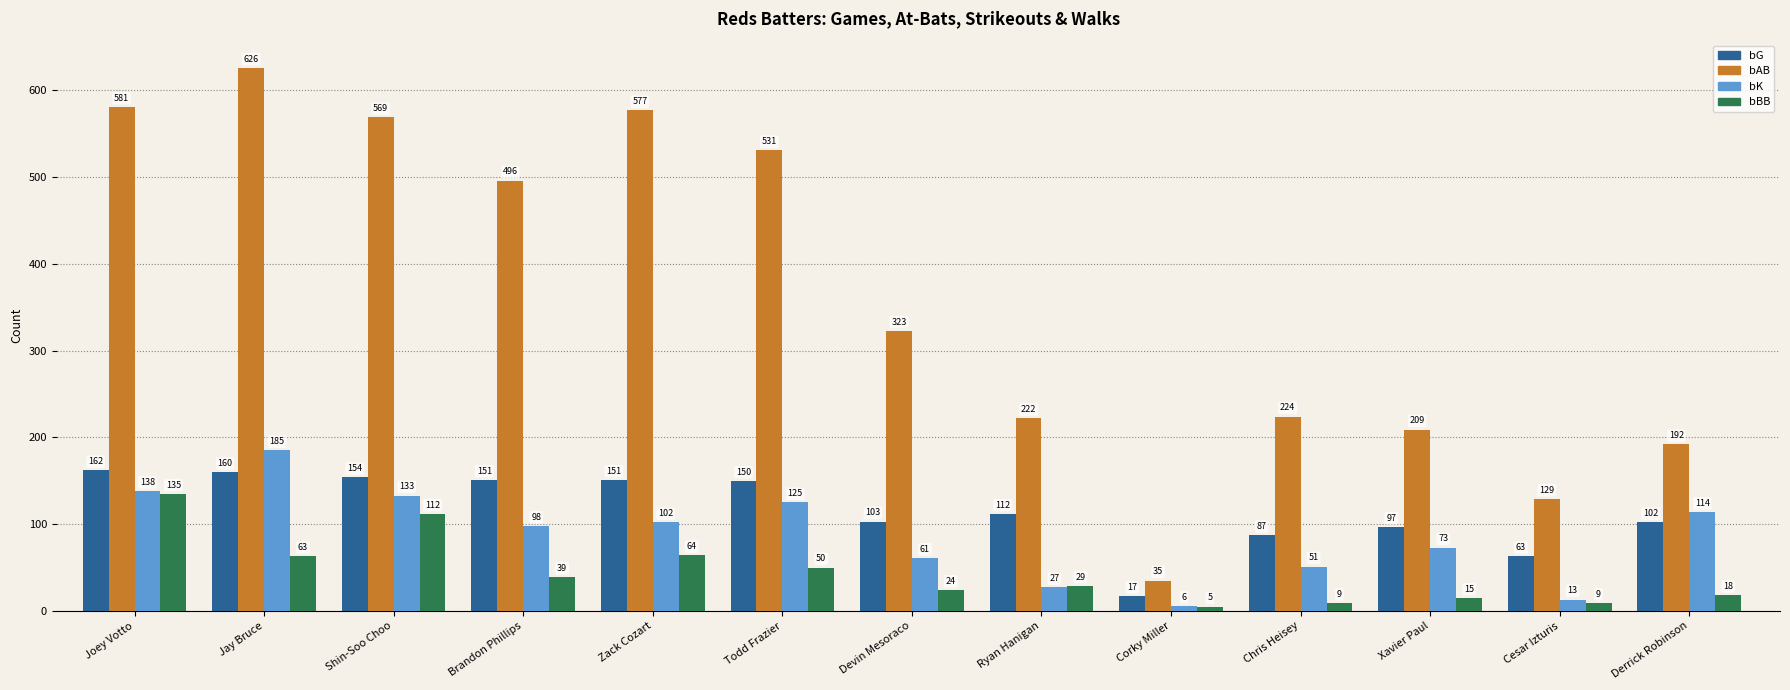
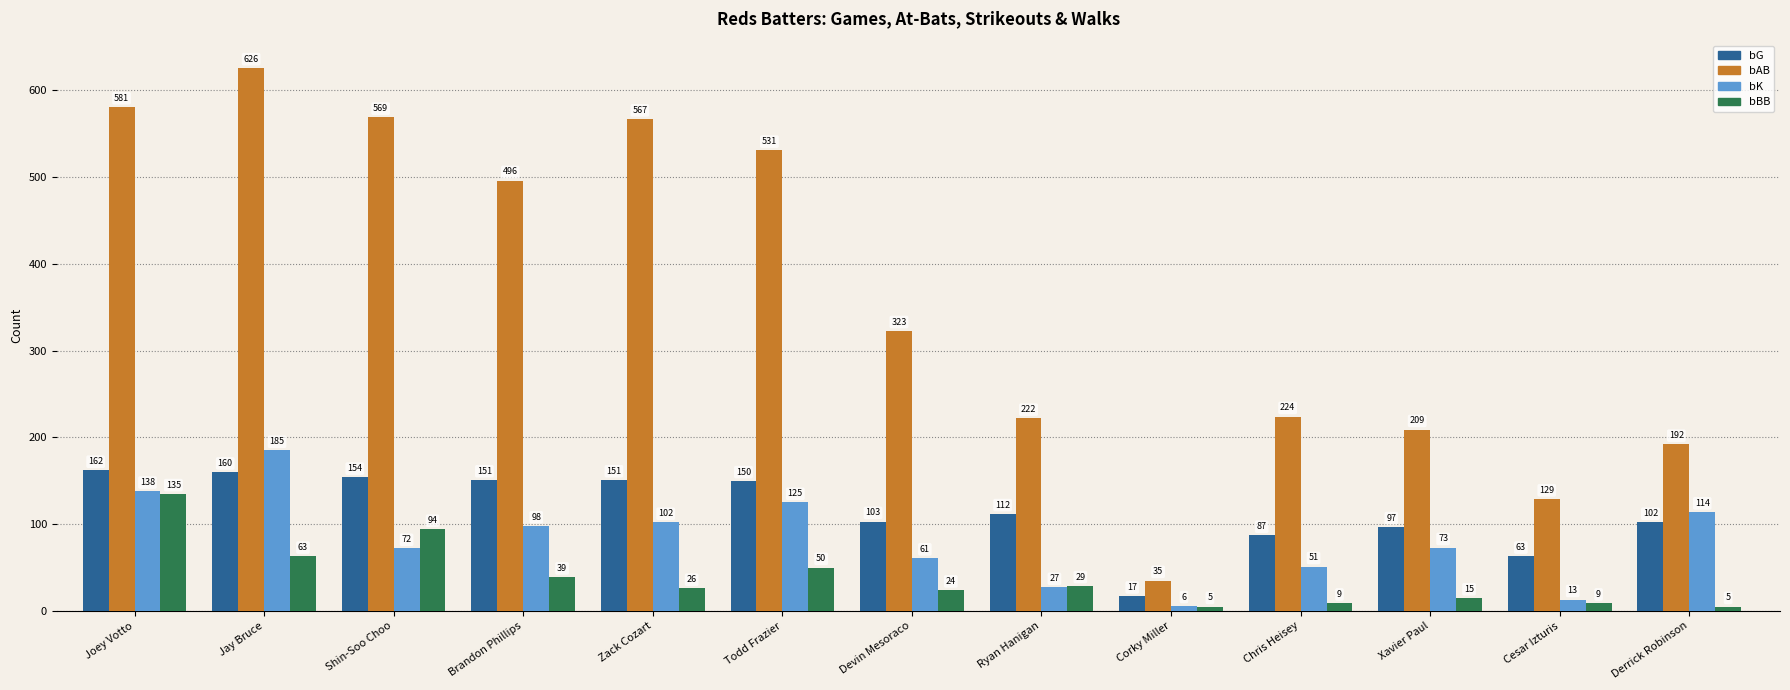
bK, Shin-Soo Choo: 133 -> 72
bBB, Shin-Soo Choo: 112 -> 94
bAB, Zack Cozart: 577 -> 567
bBB, Zack Cozart: 64 -> 26
bBB, Derrick Robinson: 18 -> 5
